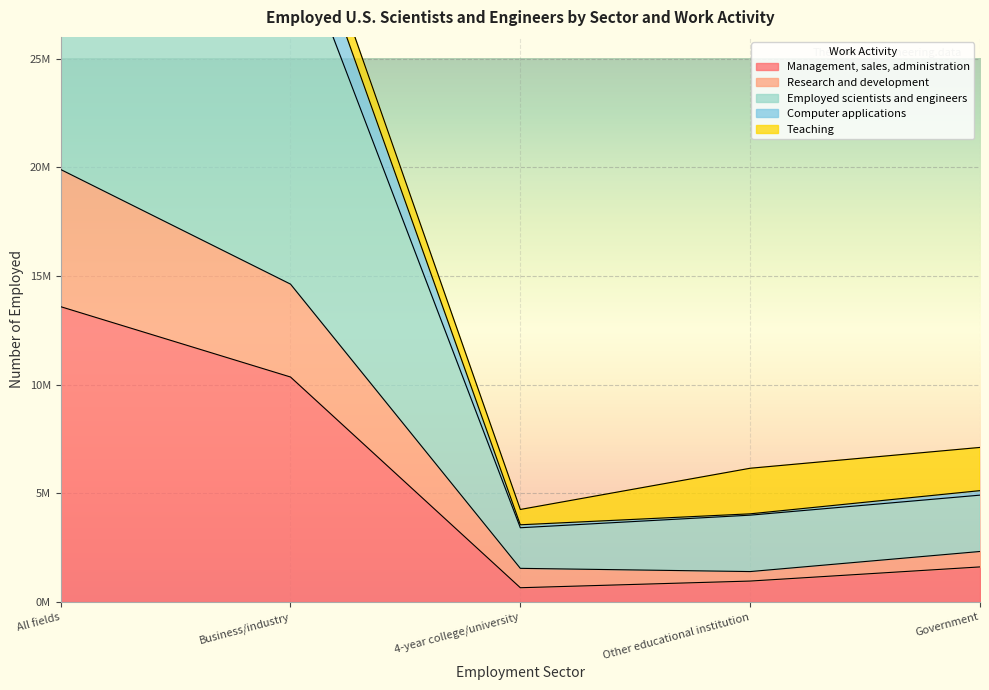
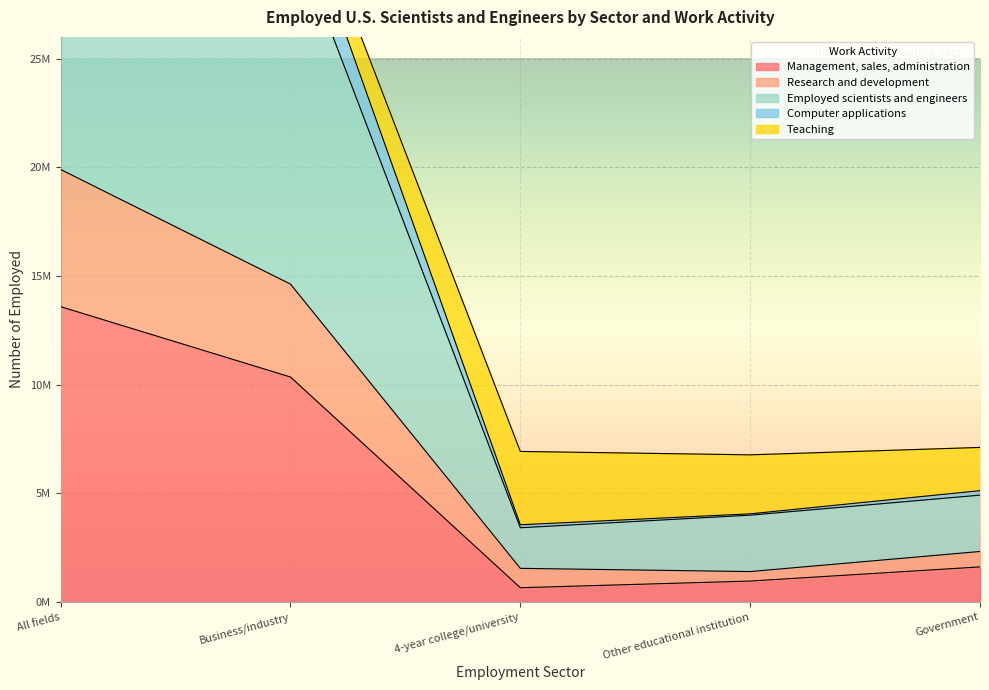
Teaching, 4-year college/university: 700000 -> 3400000
Teaching, Other educational institution: 2100000 -> 2700000
